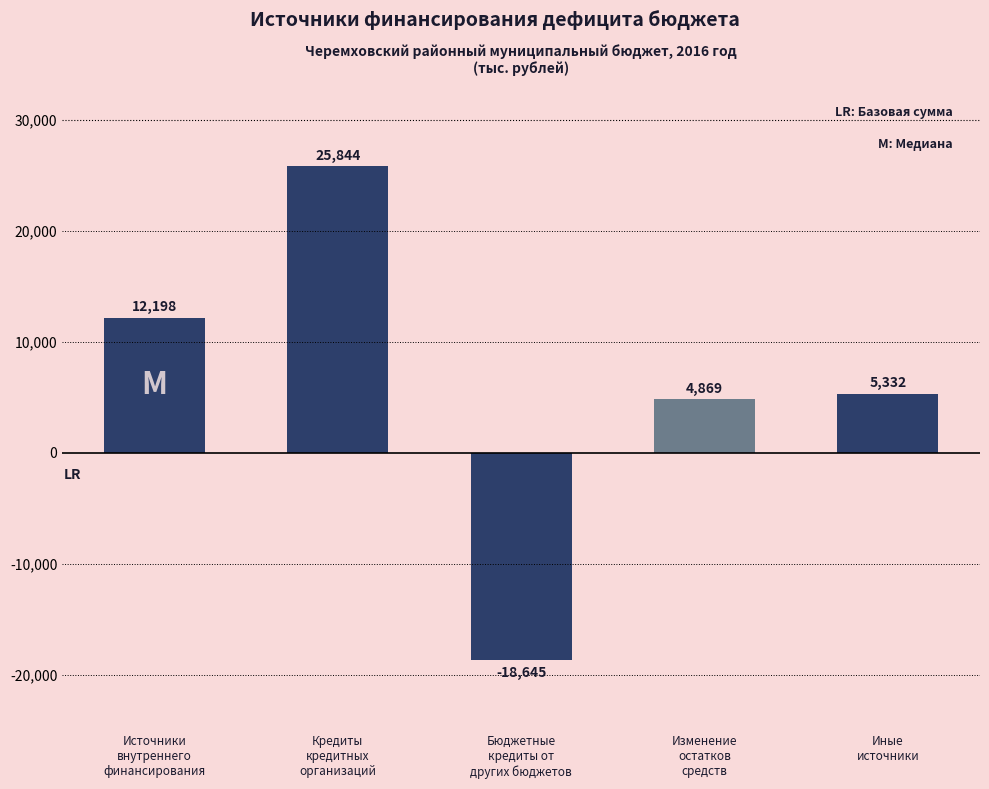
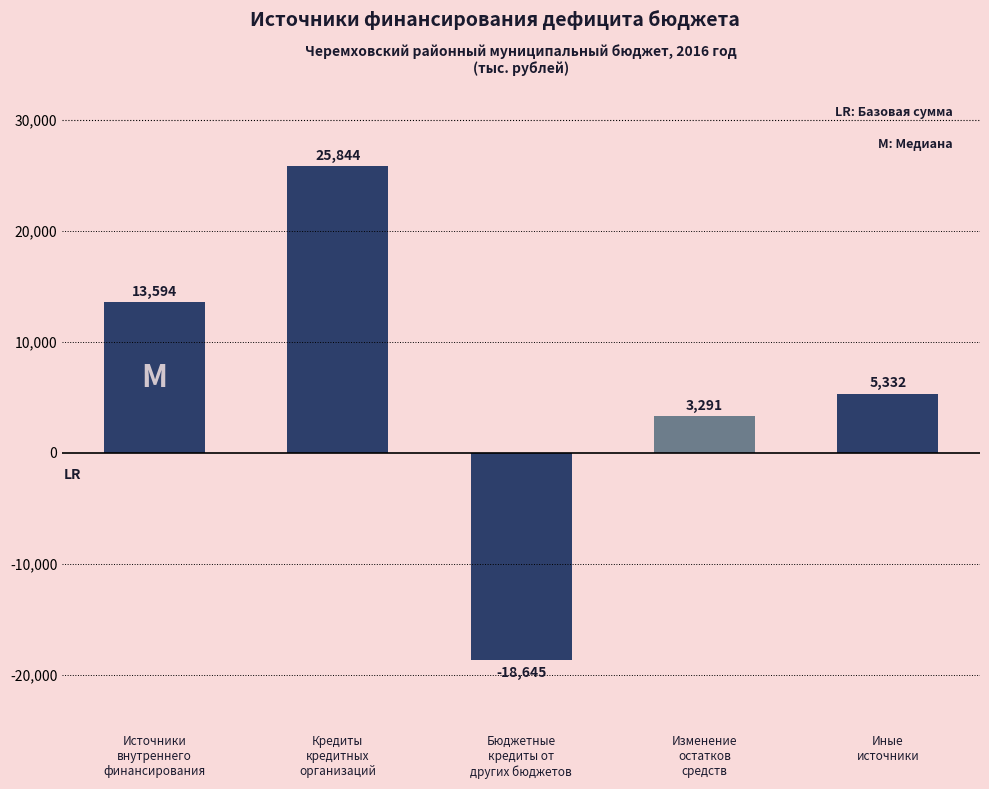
Источники внутреннего финансирования: 12,198 -> 13,594
Изменение остатков средств: 4,869 -> 3,291
